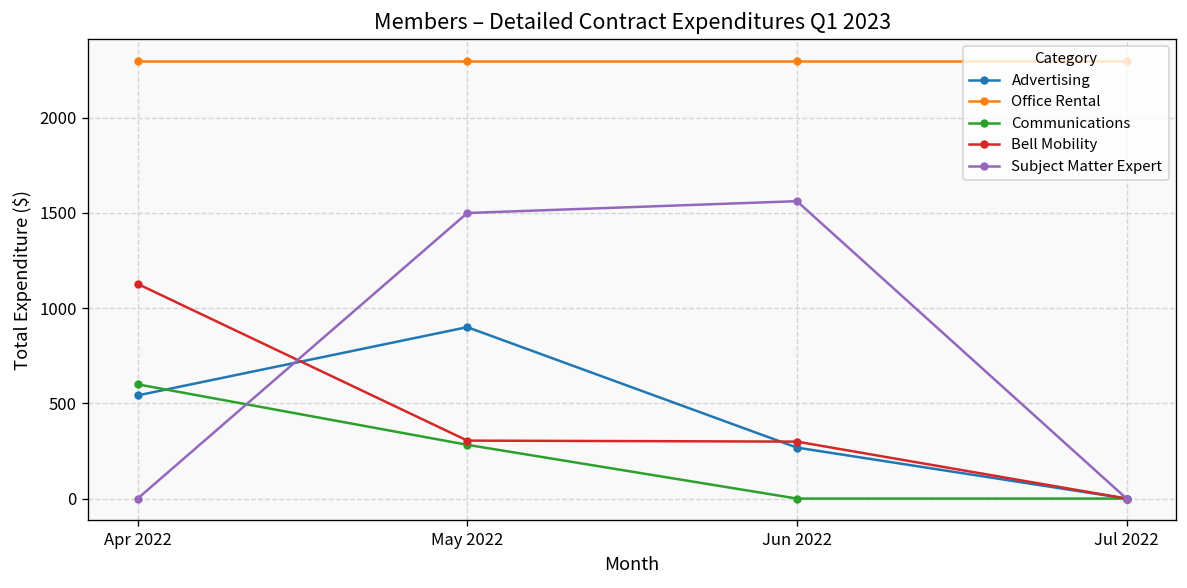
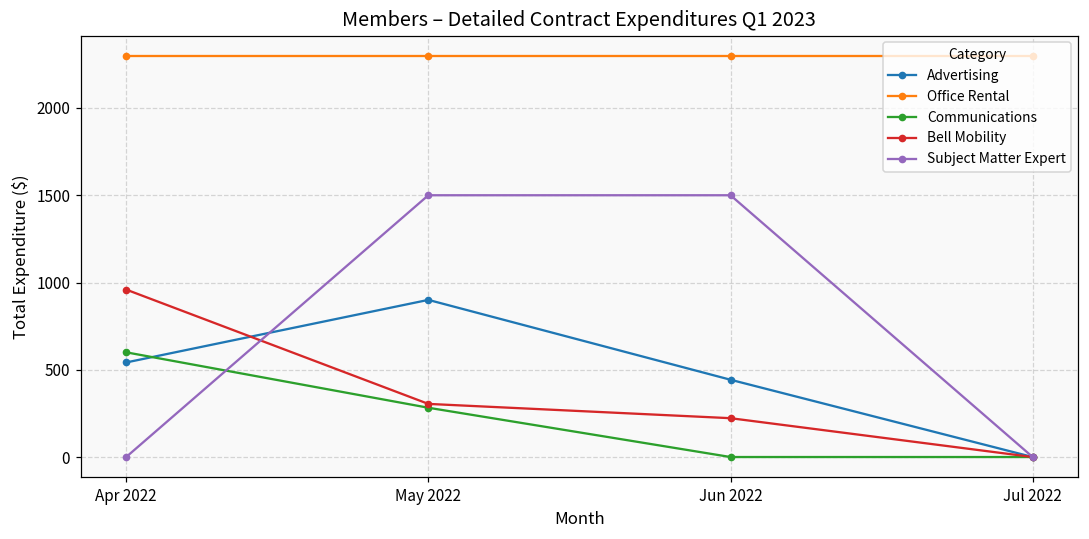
Bell Mobility, Apr 2022: 1130 -> 960
Advertising, Jun 2022: 270 -> 440
Bell Mobility, Jun 2022: 300 -> 220
Subject Matter Expert, Jun 2022: 1560 -> 1500
